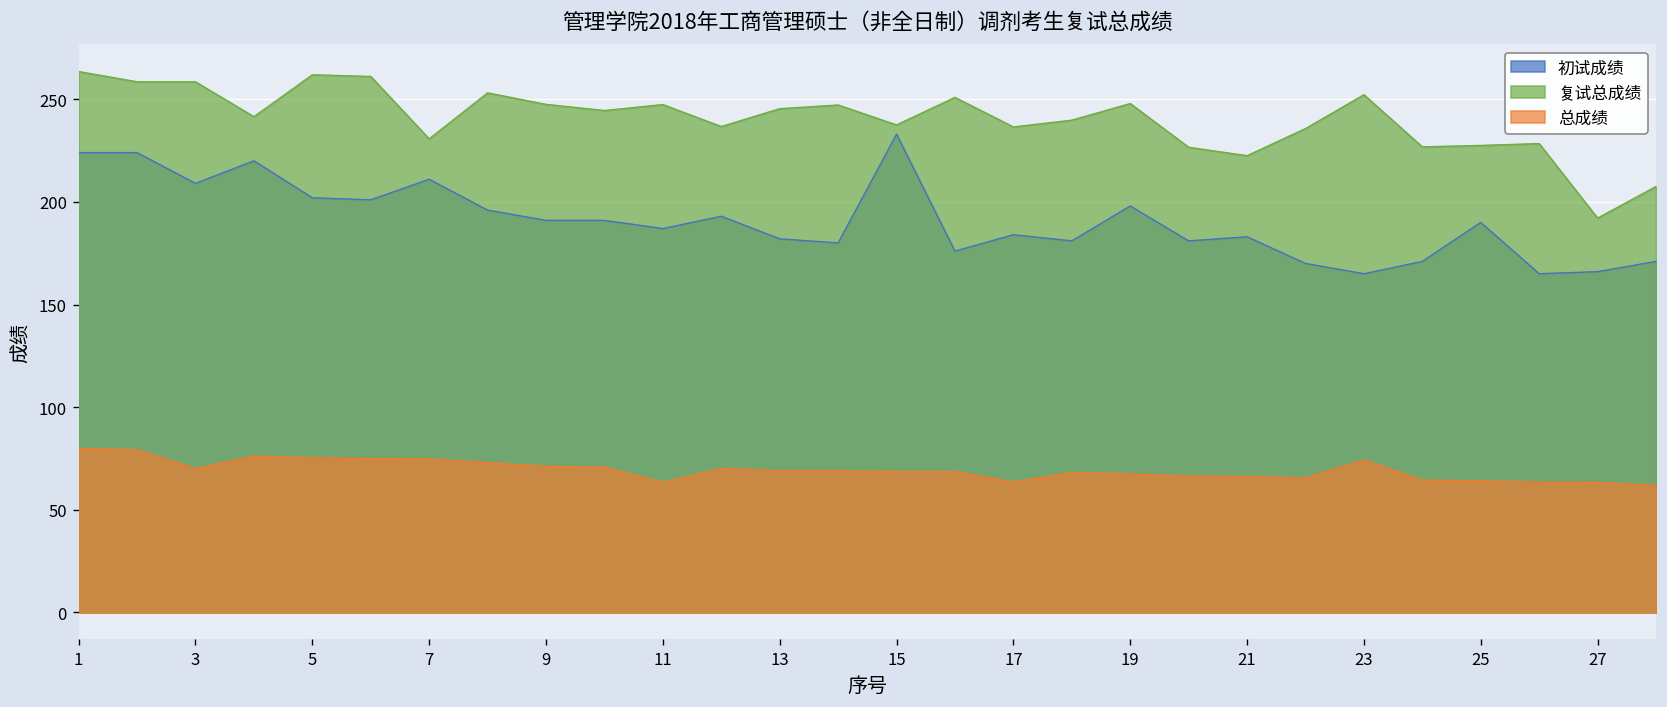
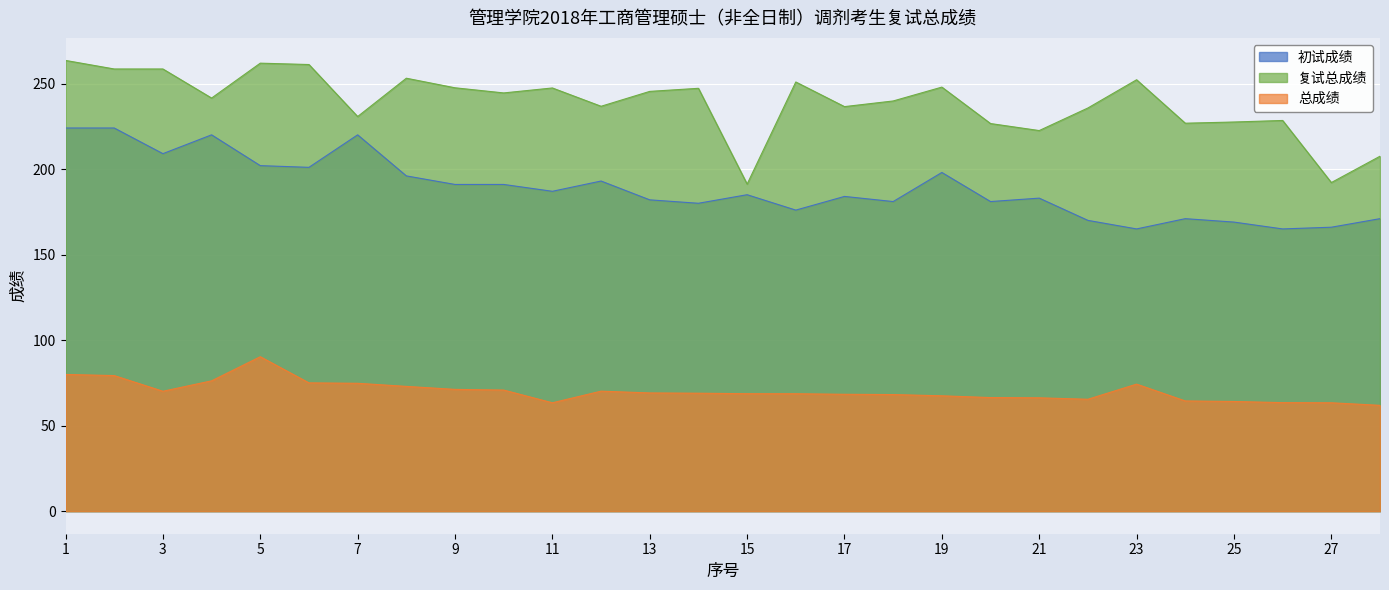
总成绩, 5: 75 -> 90
初试成绩, 7: 211 -> 220
初试成绩, 15: 233 -> 185
复试总成绩, 15: 238 -> 191
总成绩, 17: 64 -> 68
初试成绩, 25: 190 -> 169
